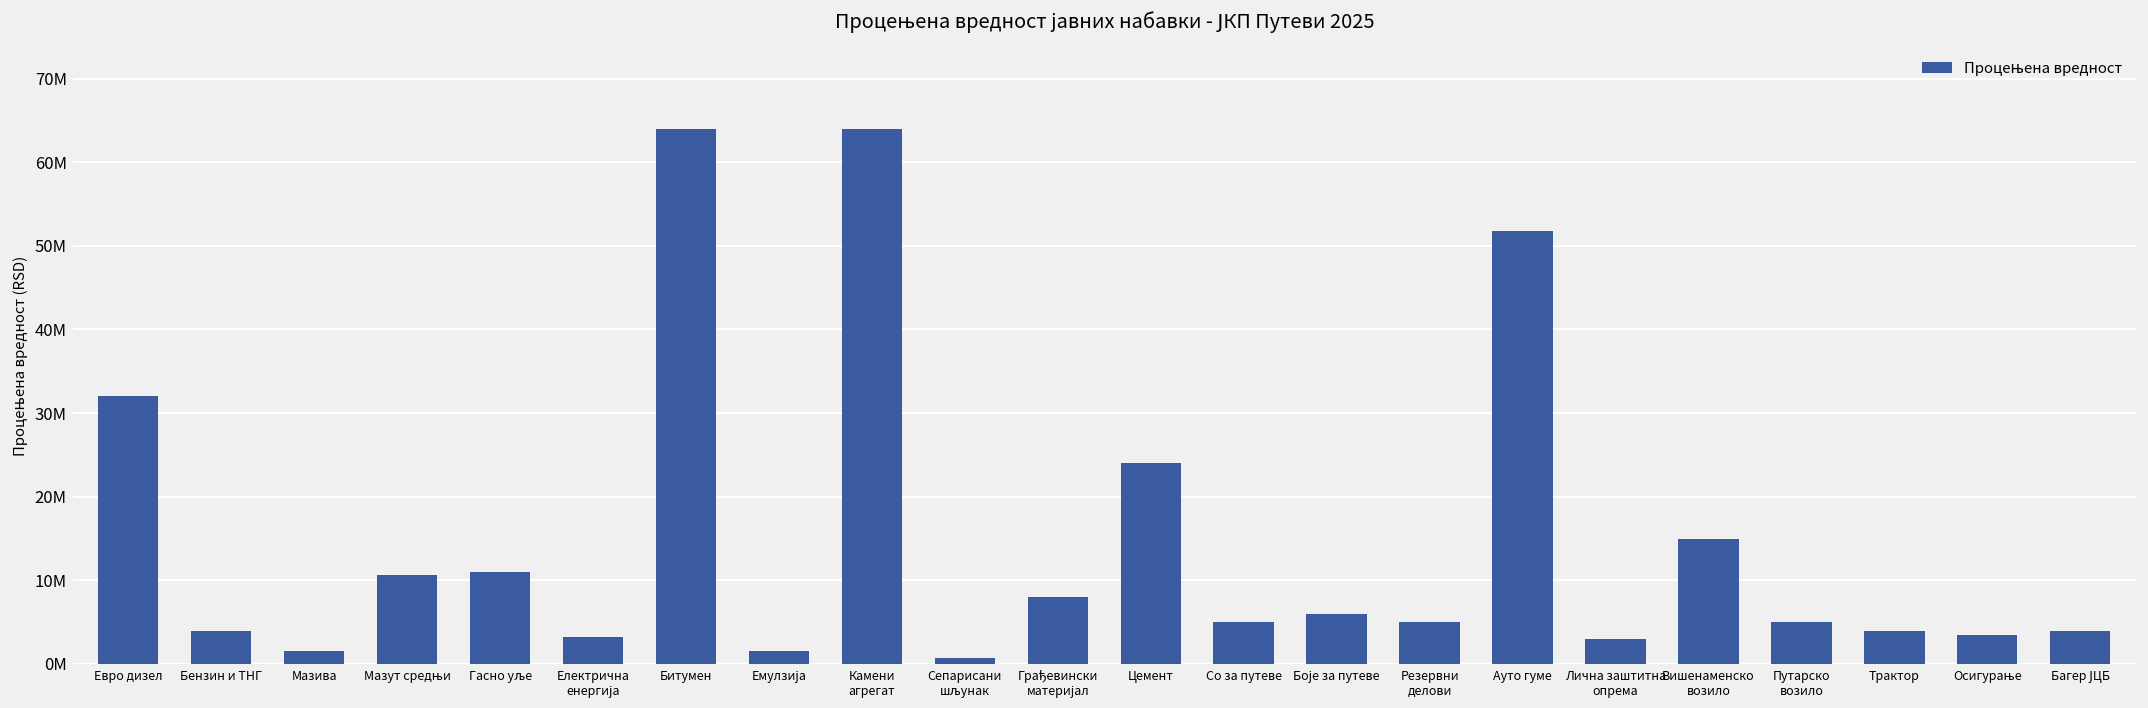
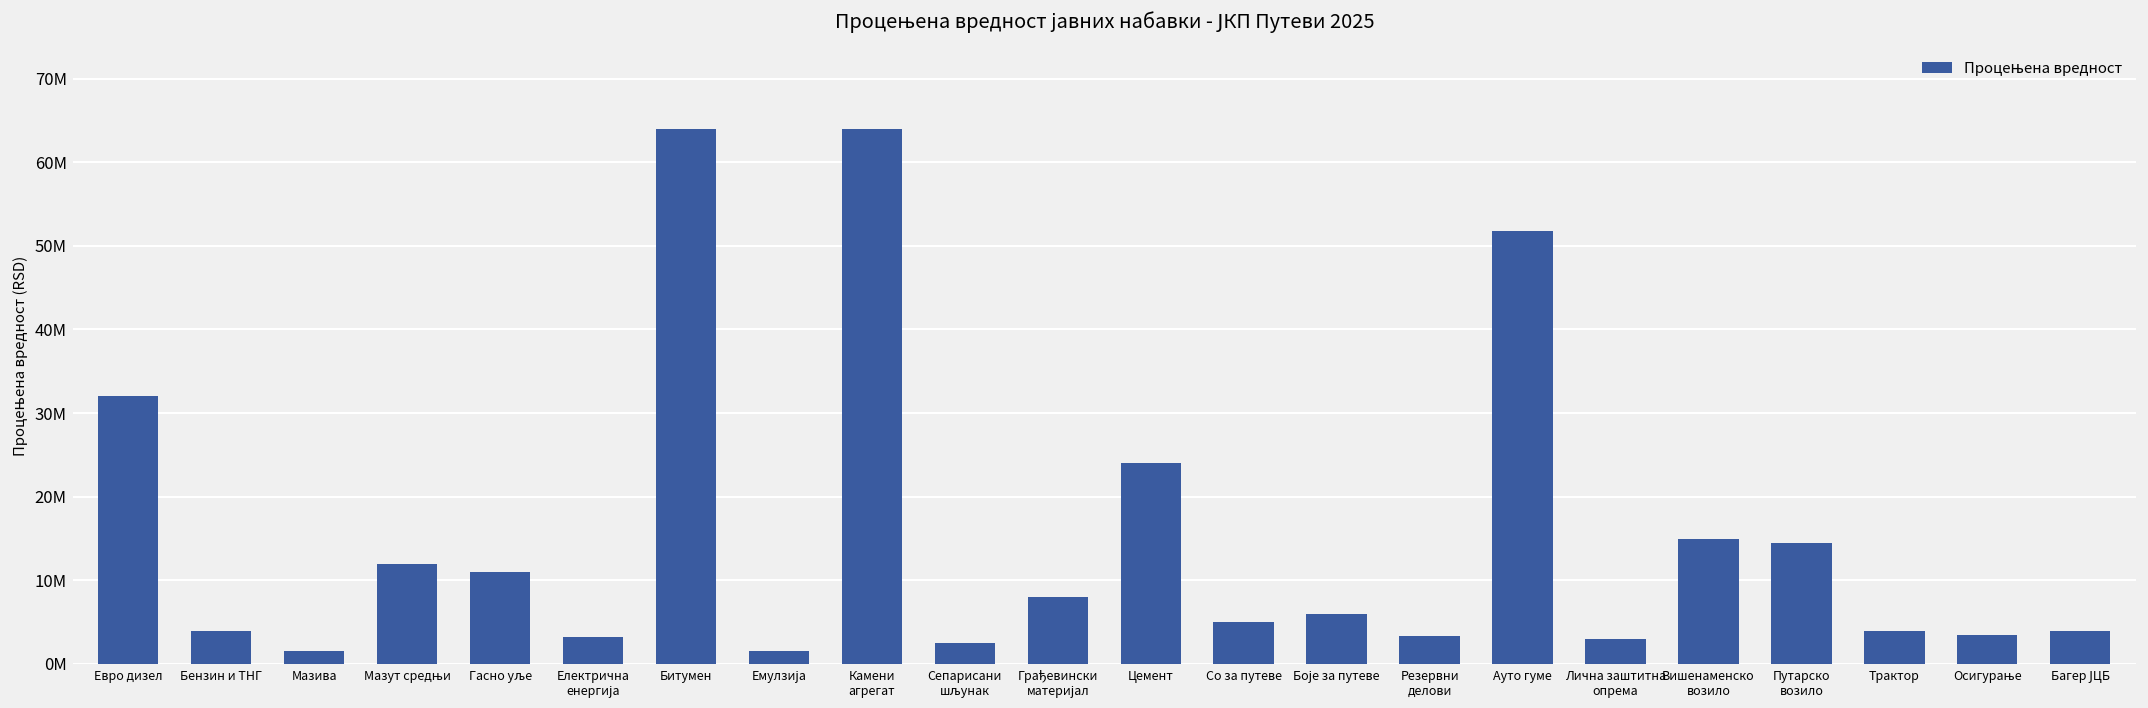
Мазут средњи: 11000000 -> 12000000
Сепарисани шљунак: 1000000 -> 3000000
Резервни делови: 5000000 -> 3000000
Путарско возило: 5000000 -> 14000000
